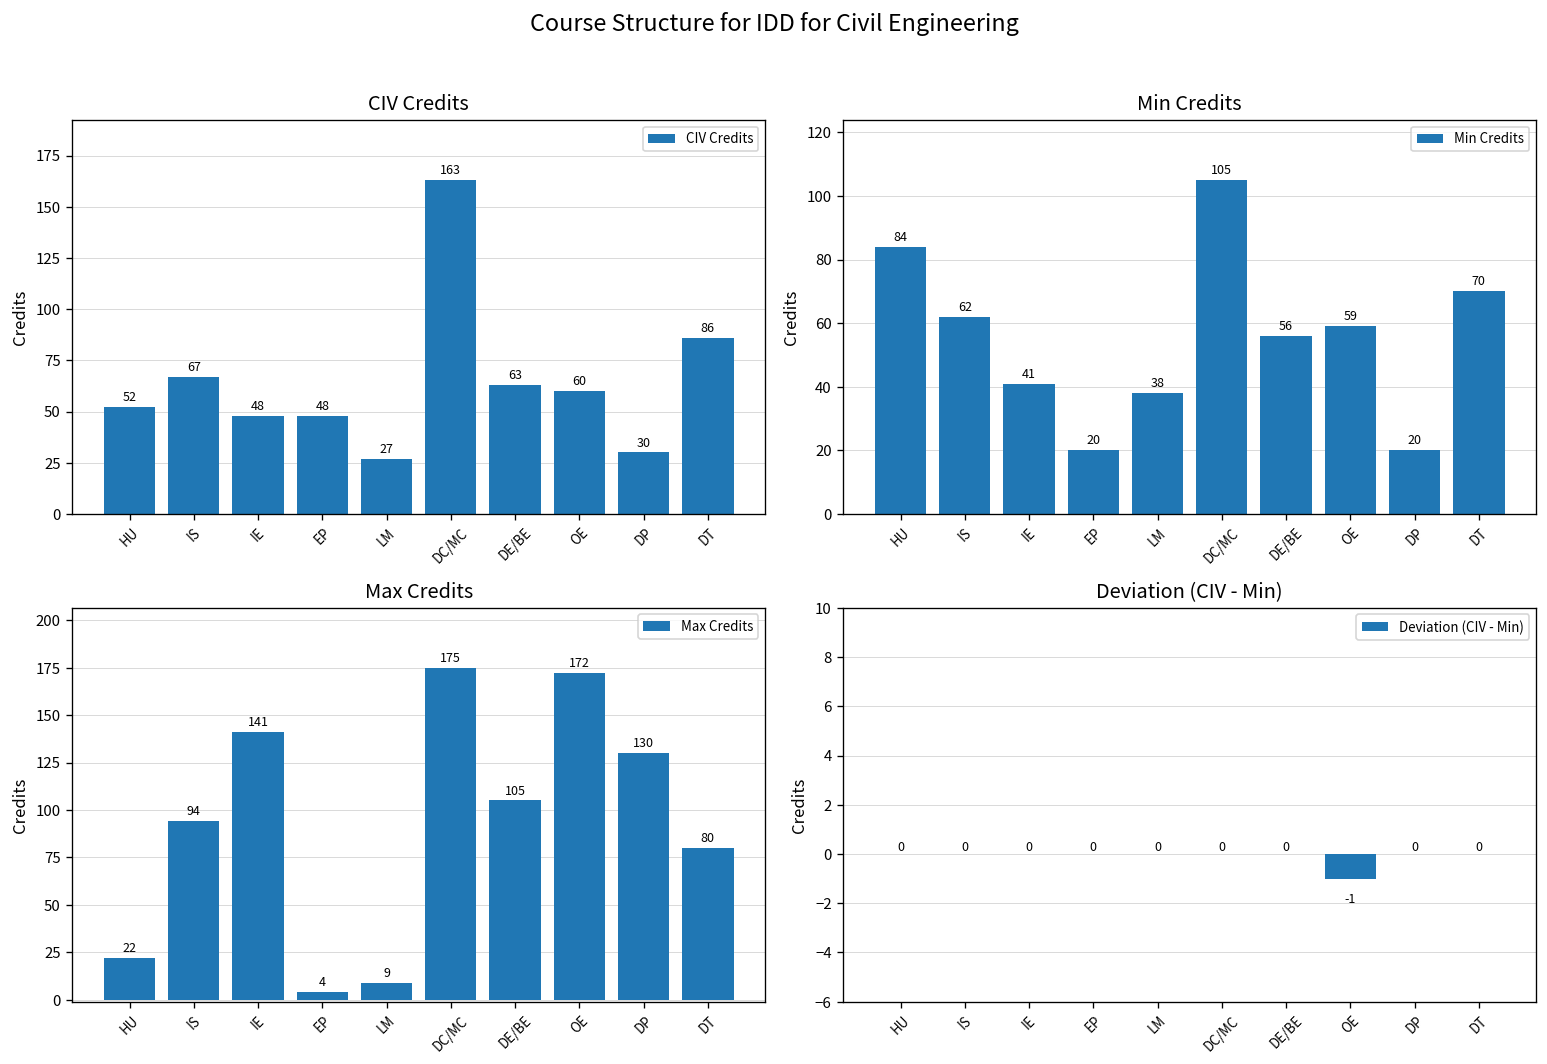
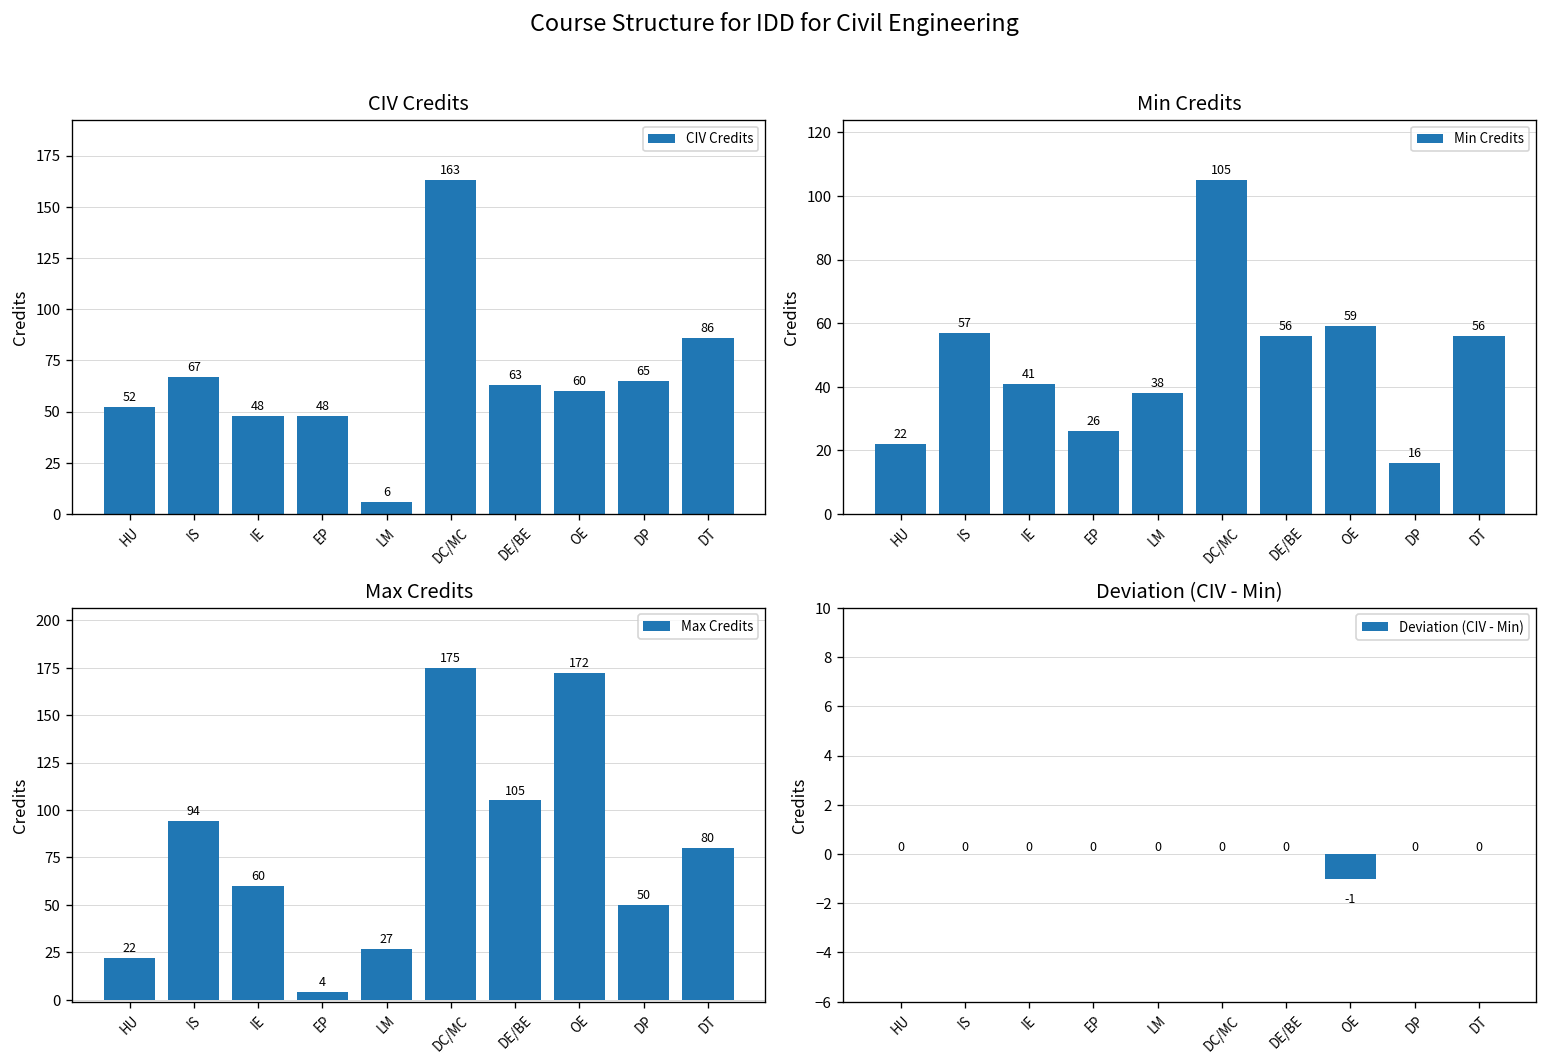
CIV Credits, LM: 27 -> 6
CIV Credits, DP: 30 -> 65
Min Credits, HU: 84 -> 22
Min Credits, IS: 62 -> 57
Min Credits, EP: 20 -> 26
Min Credits, DP: 20 -> 16
Min Credits, DT: 70 -> 56
Max Credits, IE: 141 -> 60
Max Credits, LM: 9 -> 27
Max Credits, DP: 130 -> 50
